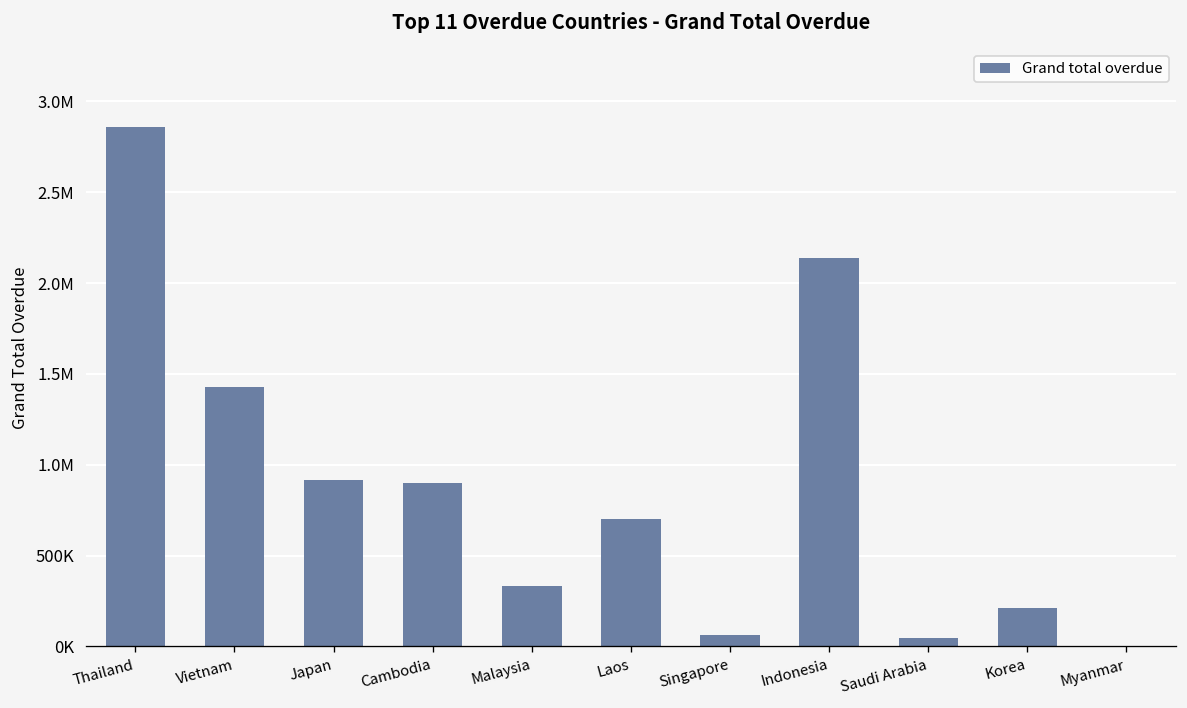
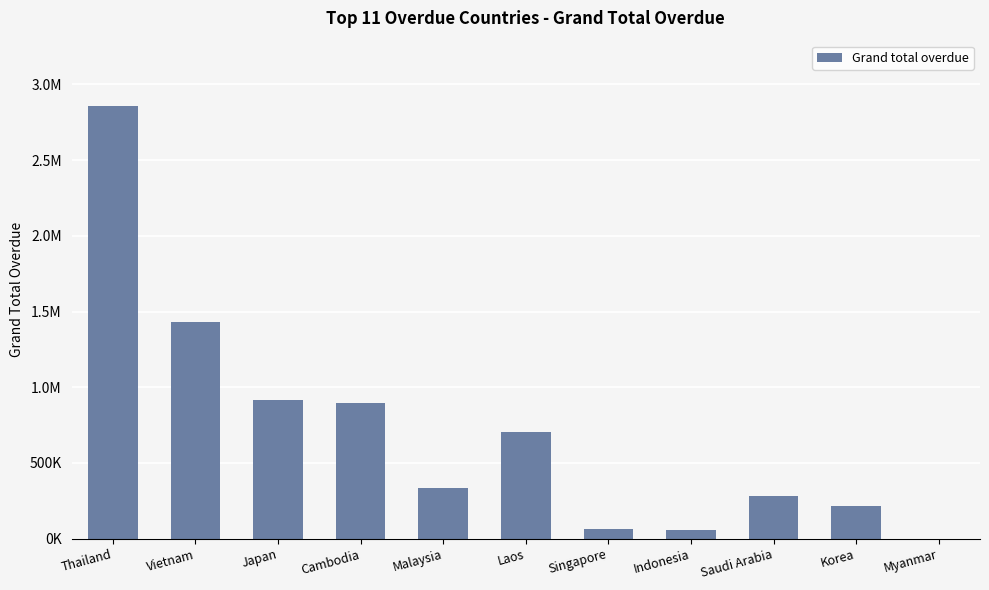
Indonesia: 2140000 -> 60000
Saudi Arabia: 40000 -> 280000
